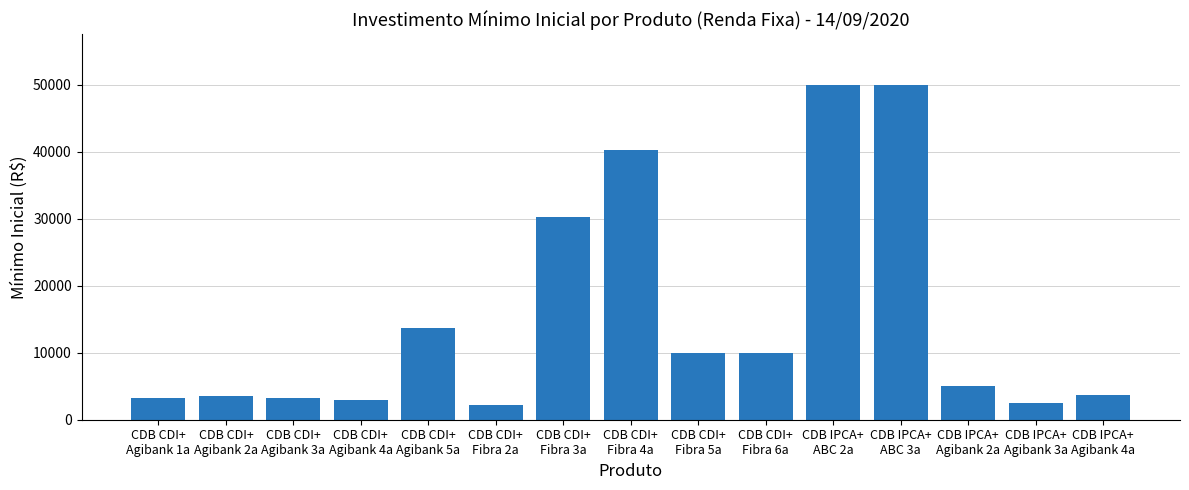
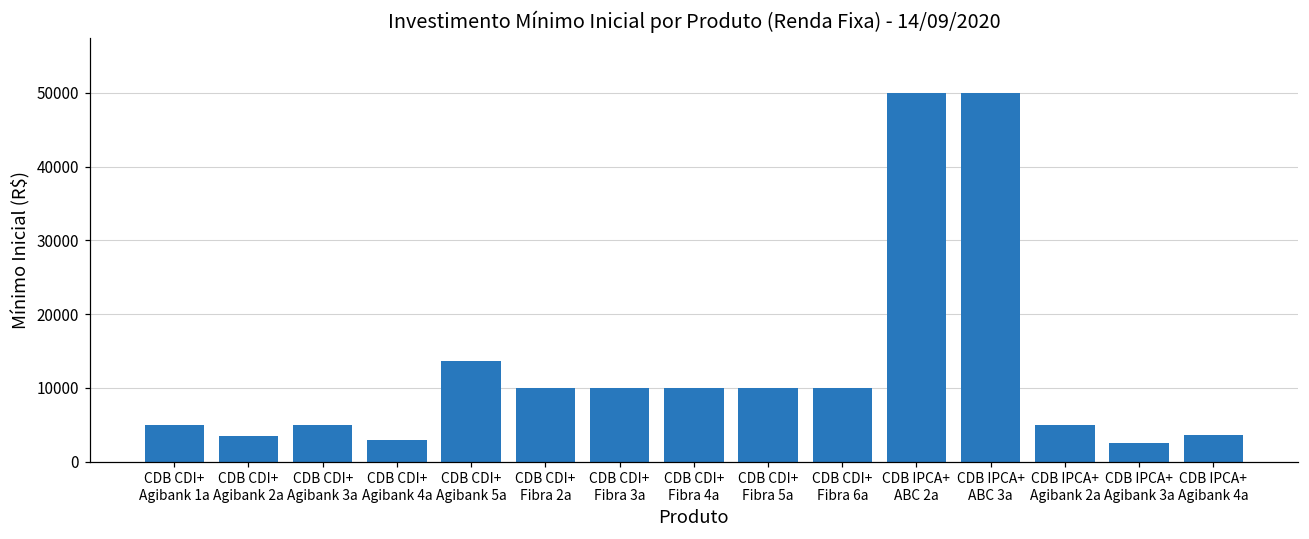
CDB CDI+ Agibank 1a: 3000 -> 5000
CDB CDI+ Agibank 3a: 3000 -> 5000
CDB CDI+ Fibra 2a: 2000 -> 10000
CDB CDI+ Fibra 3a: 30000 -> 10000
CDB CDI+ Fibra 4a: 40000 -> 10000
